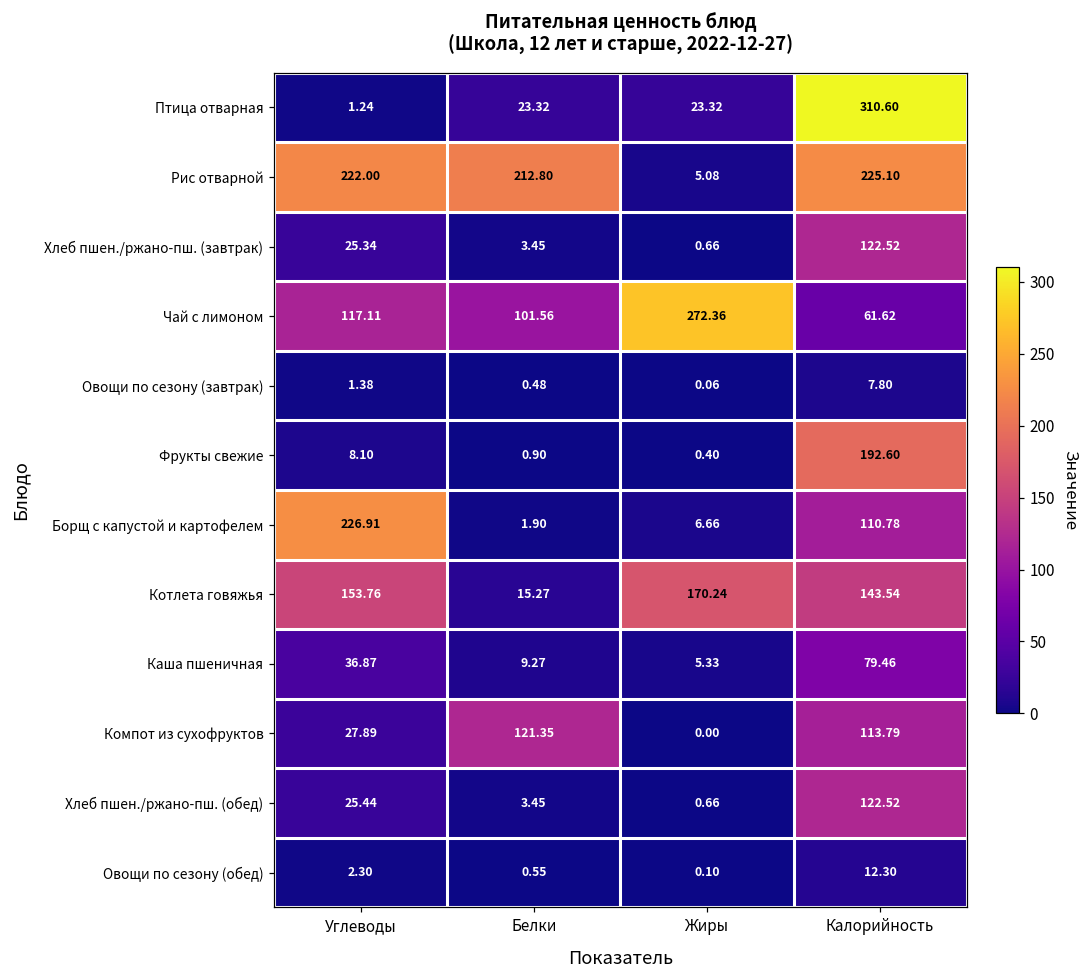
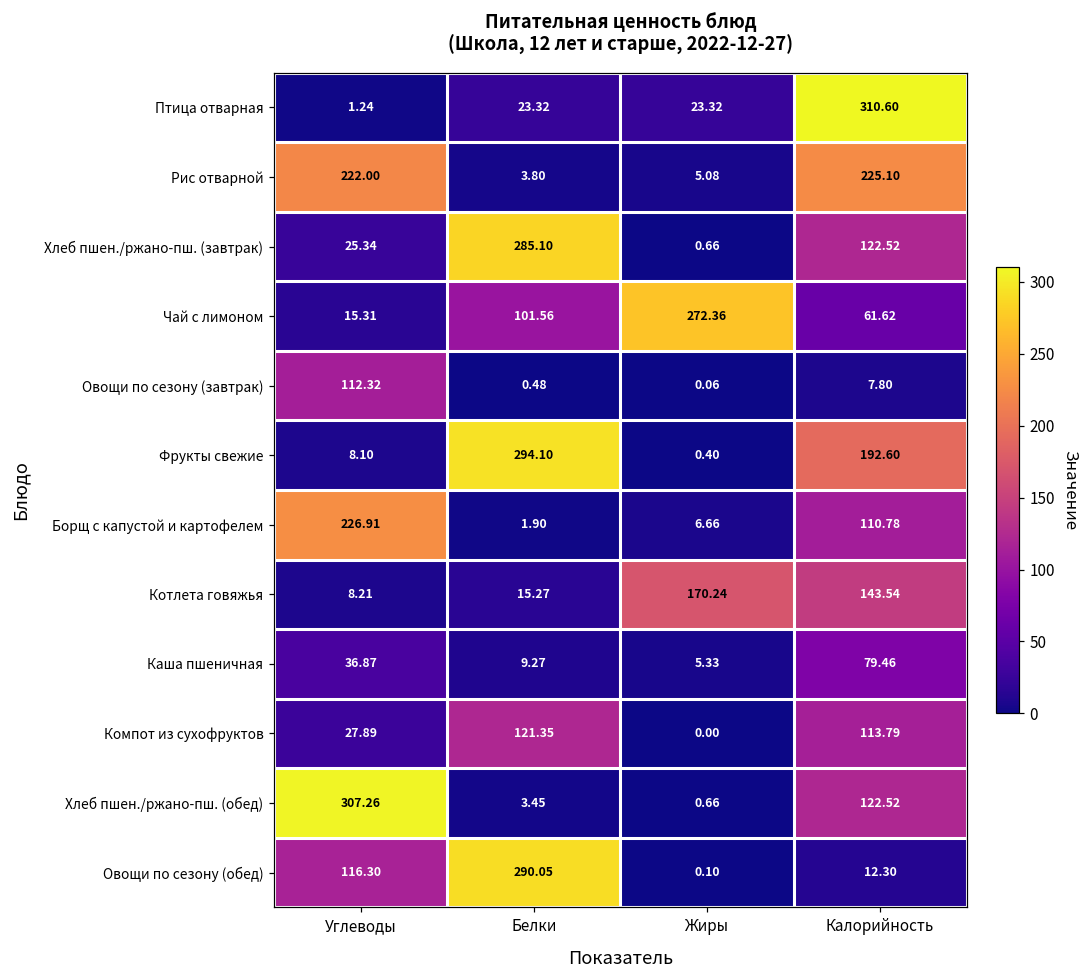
Рис отварной, Белки: 212.80 -> 3.80
Хлеб пшен./ржано-пш. (завтрак), Белки: 3.45 -> 285.10
Чай с лимоном, Углеводы: 117.11 -> 15.31
Овощи по сезону (завтрак), Углеводы: 1.38 -> 112.32
Фрукты свежие, Белки: 0.90 -> 294.10
Котлета говяжья, Углеводы: 153.76 -> 8.21
Хлеб пшен./ржано-пш. (обед), Углеводы: 25.44 -> 307.26
Овощи по сезону (обед), Углеводы: 2.30 -> 116.30
Овощи по сезону (обед), Белки: 0.55 -> 290.05
